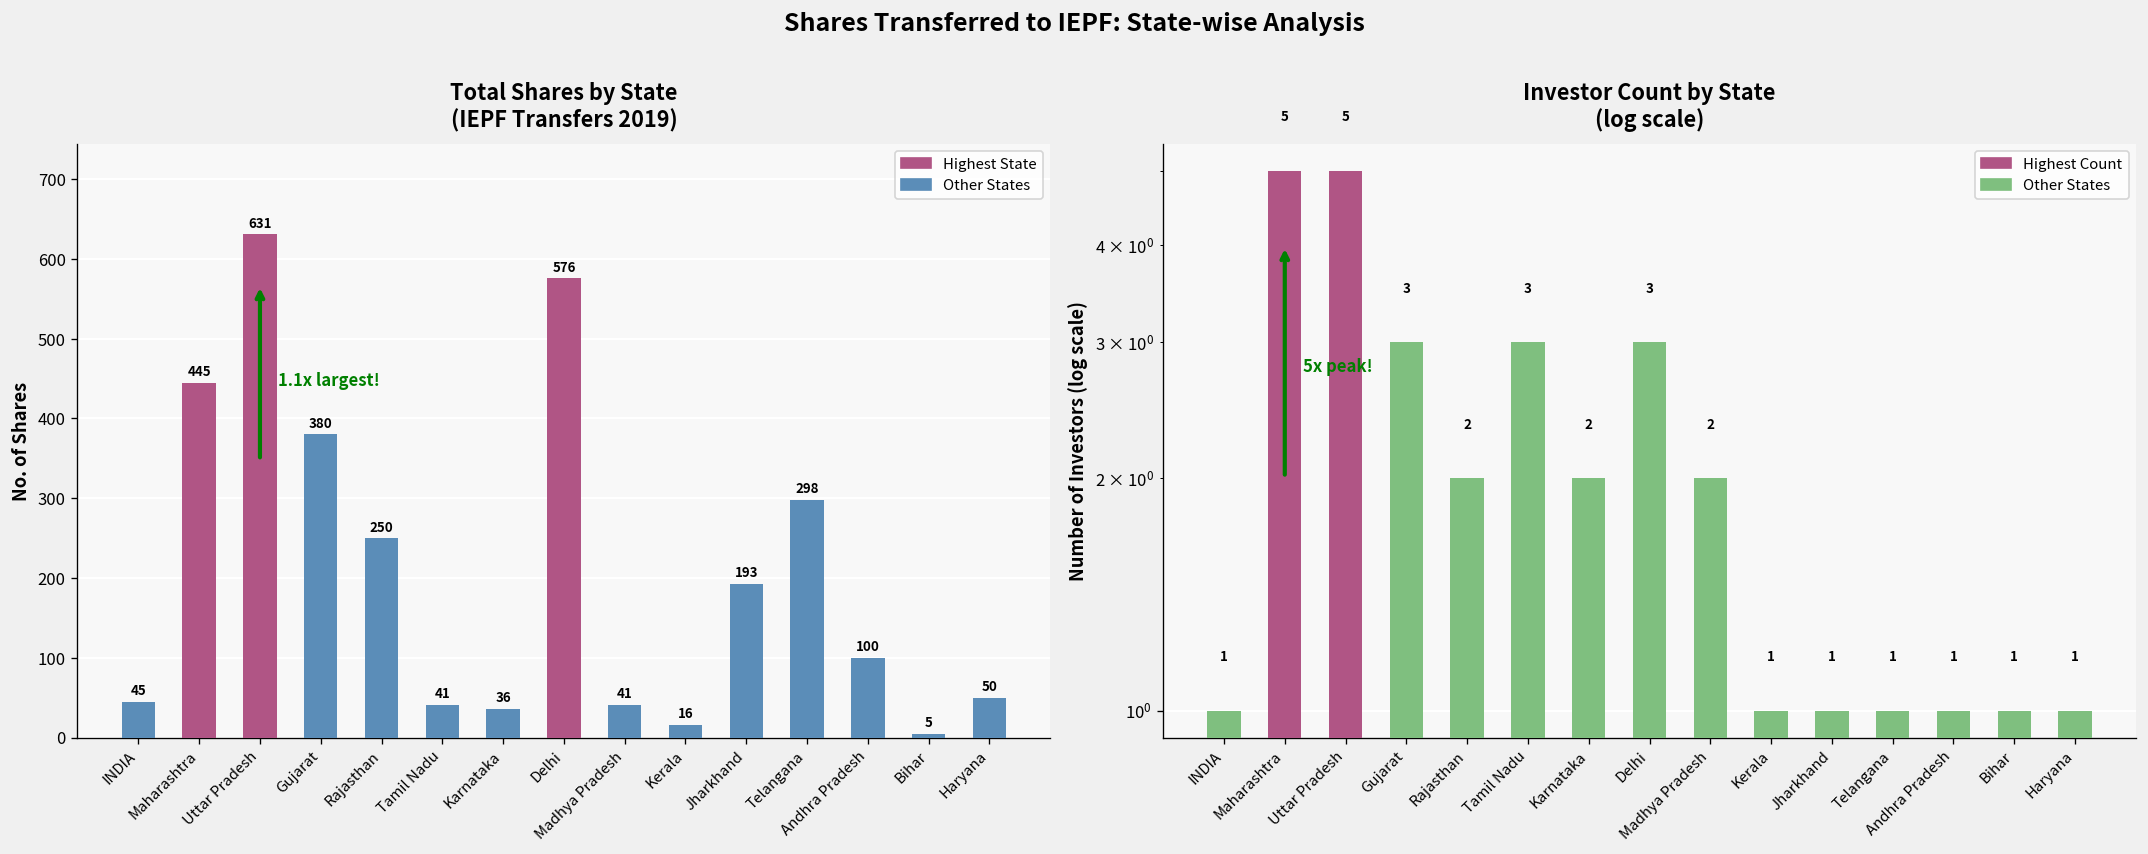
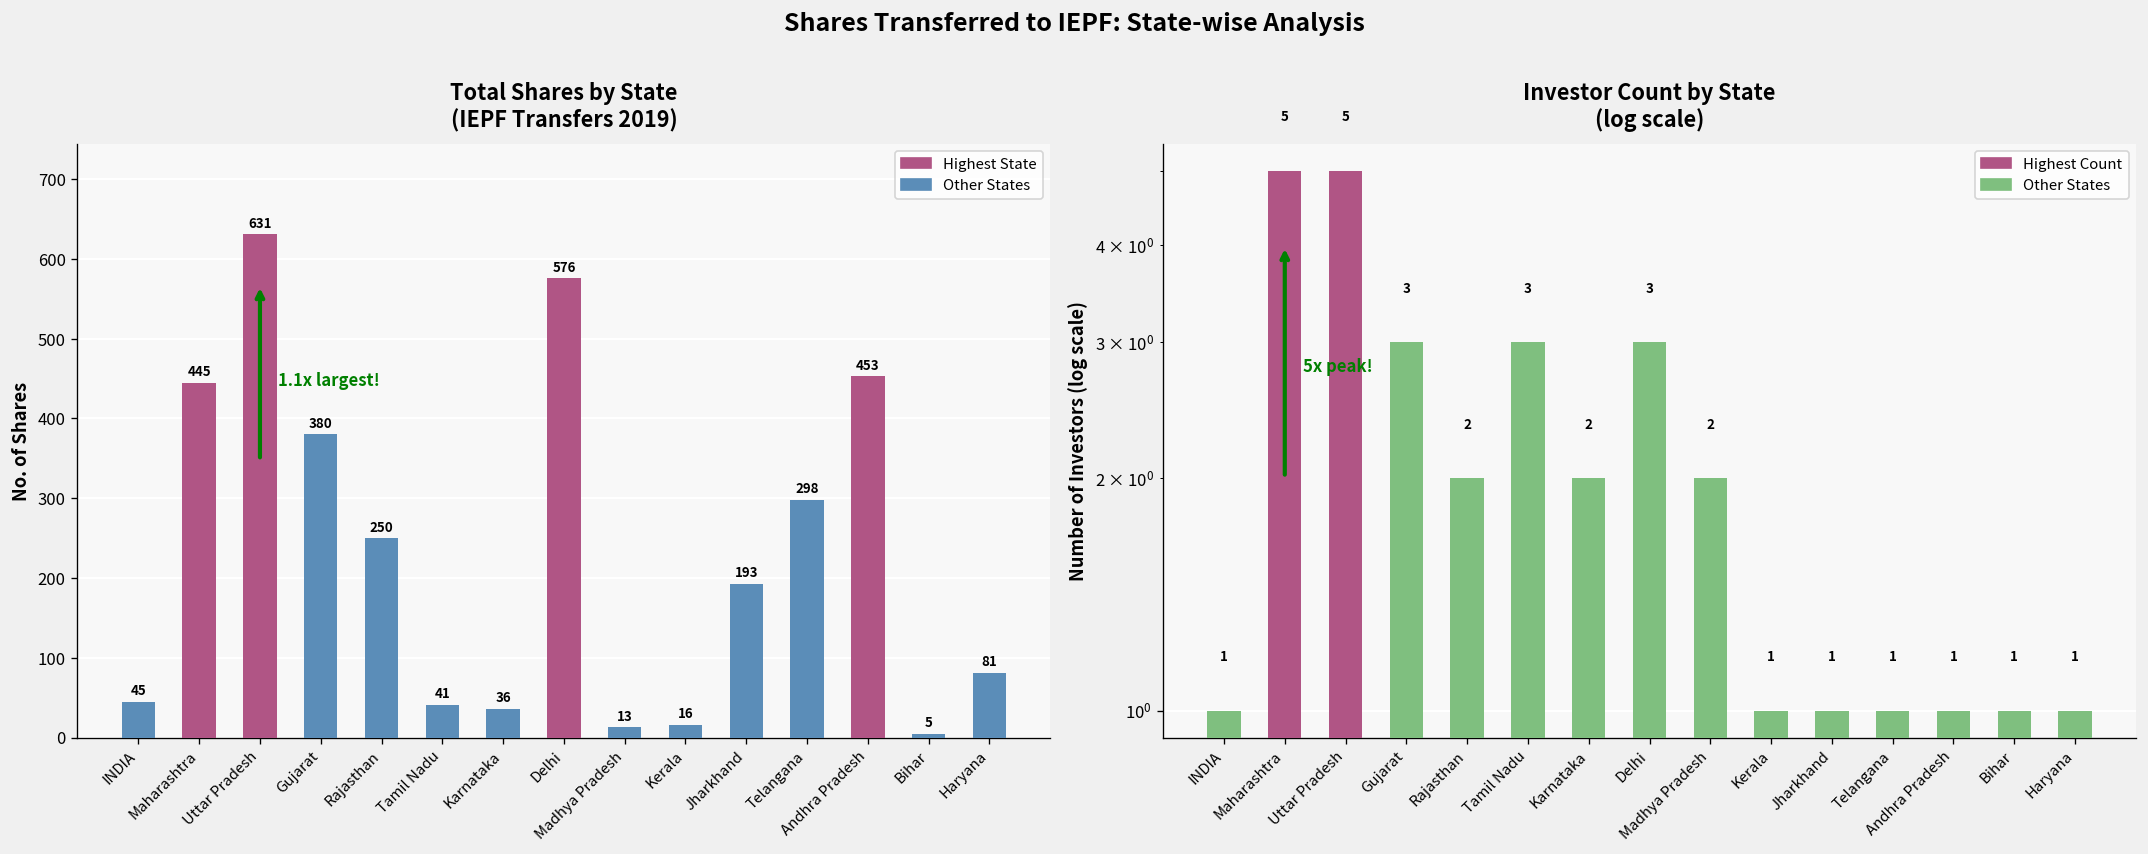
Total Shares by State (IEPF Transfers 2019), Madhya Pradesh: 41 -> 13
Total Shares by State (IEPF Transfers 2019), Andhra Pradesh: 100 -> 453
Total Shares by State (IEPF Transfers 2019), Haryana: 50 -> 81
